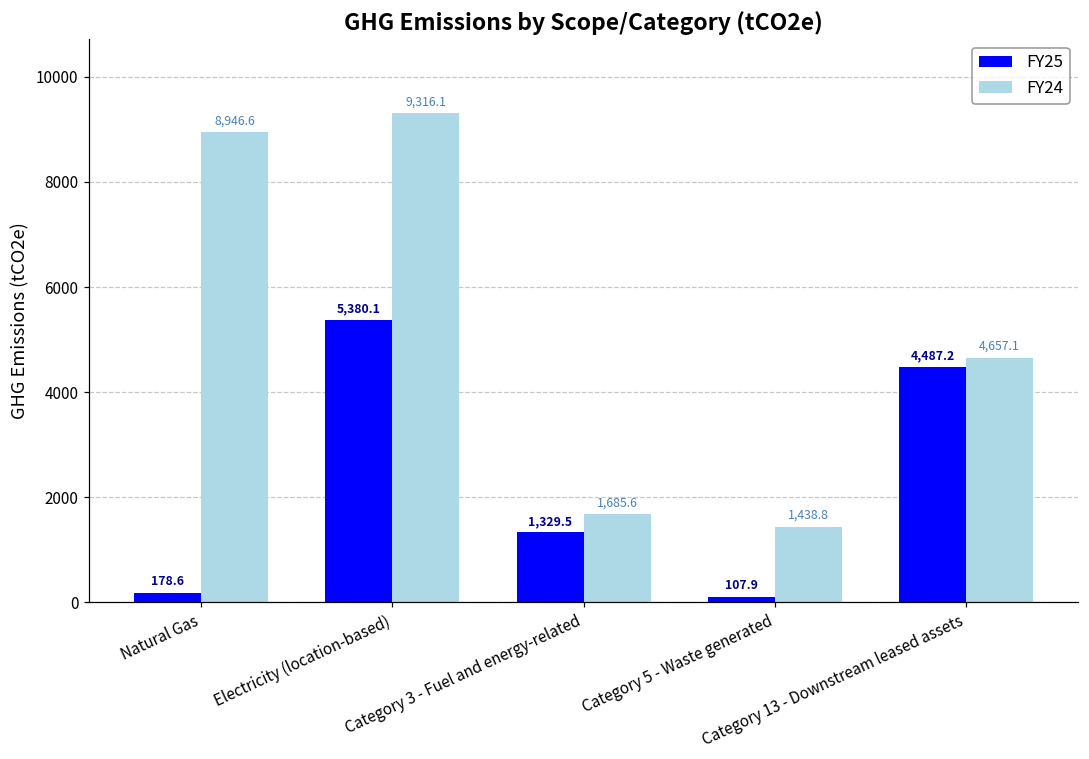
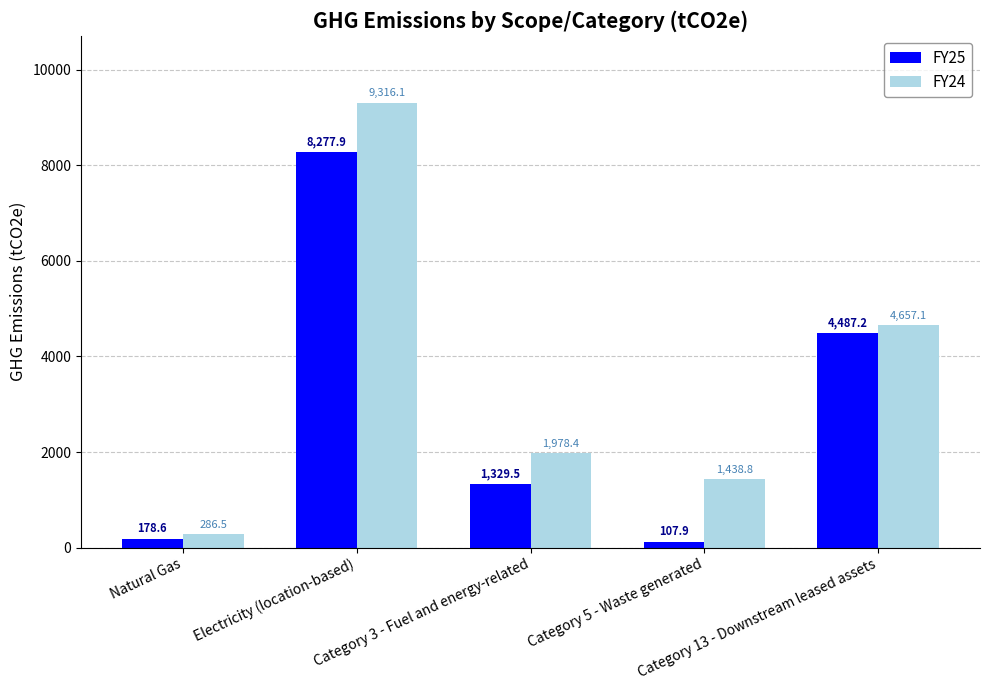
FY24, Natural Gas: 8,946.6 -> 286.5
FY25, Electricity (location-based): 5,380.1 -> 8,277.9
FY24, Category 3 - Fuel and energy-related: 1,685.6 -> 1,978.4
